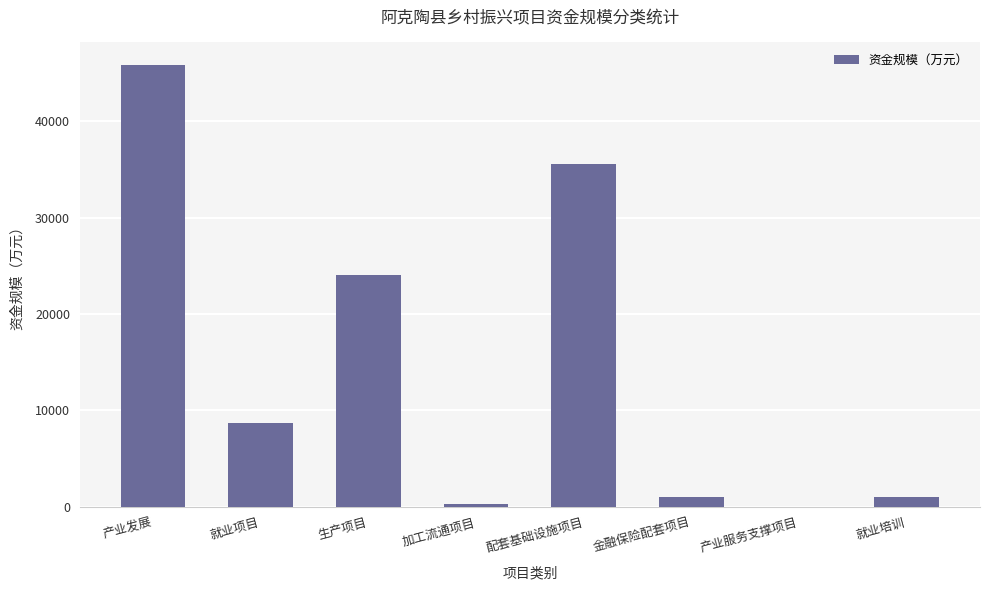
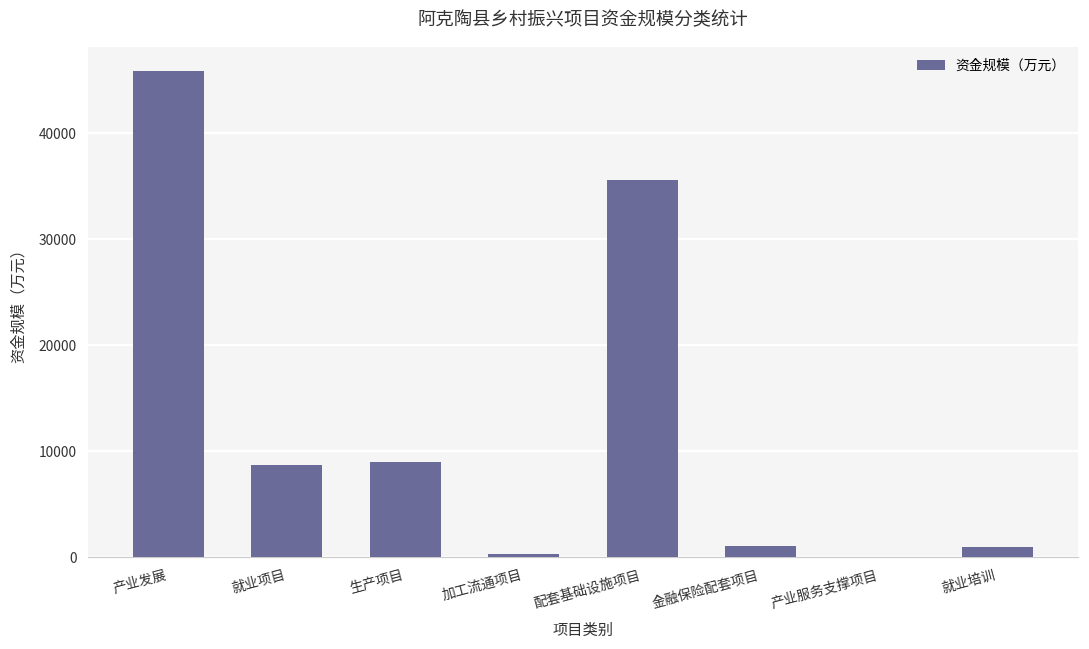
生产项目: 24000 -> 9000
